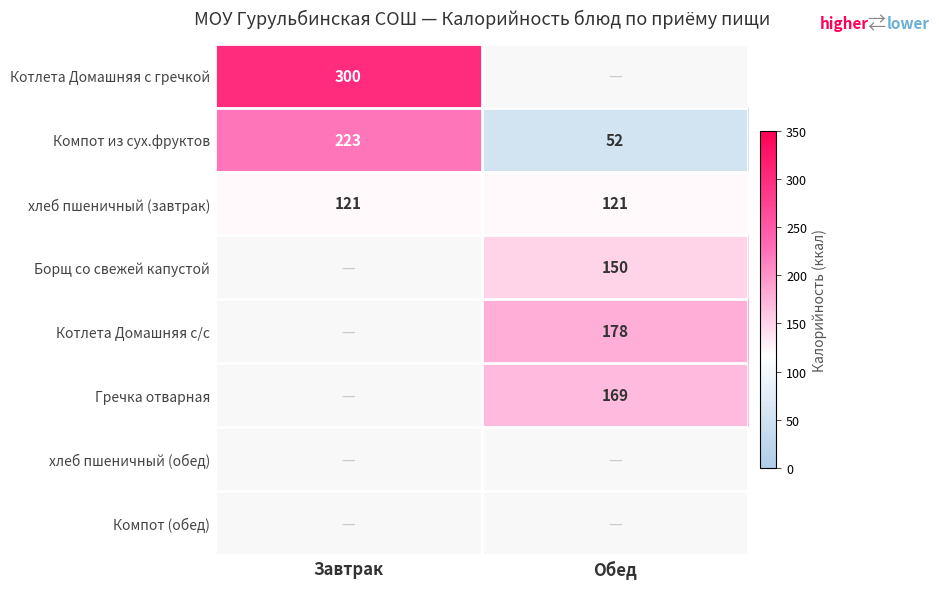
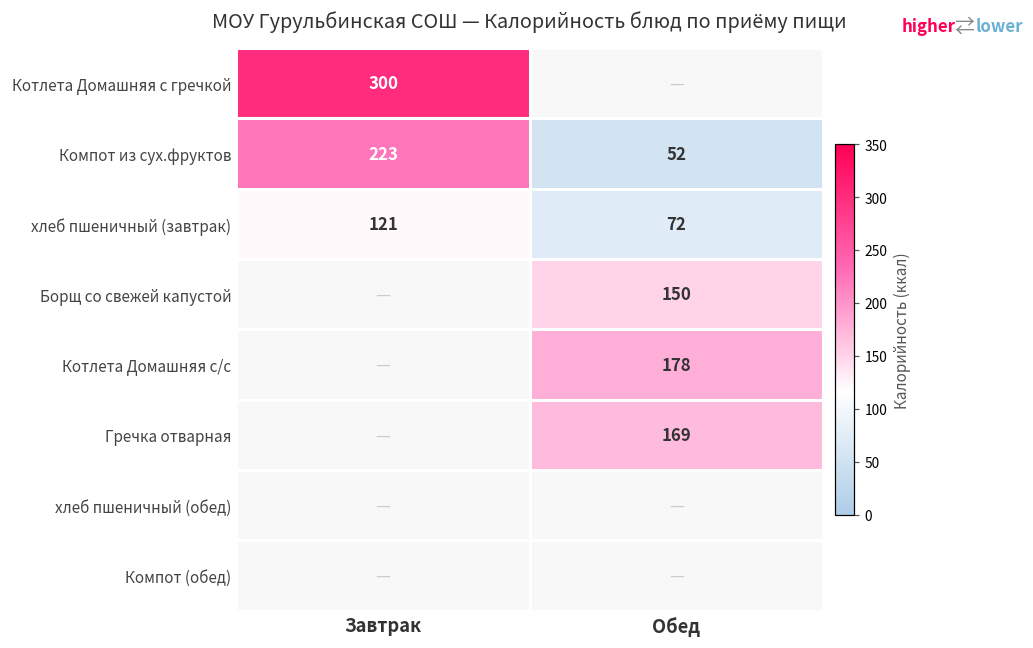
хлеб пшеничный (завтрак), Обед: 121 -> 72
